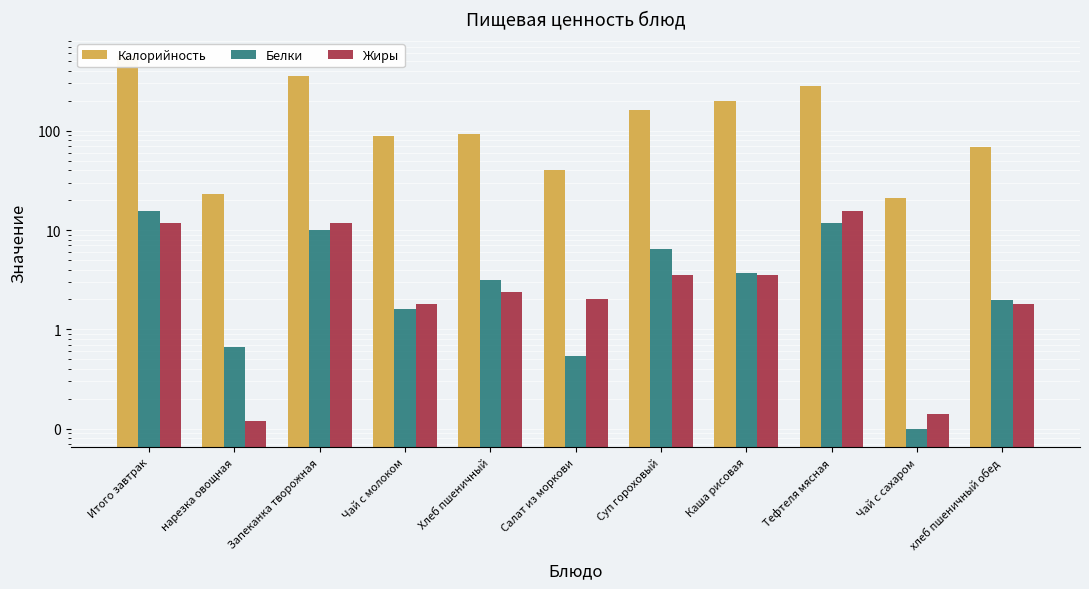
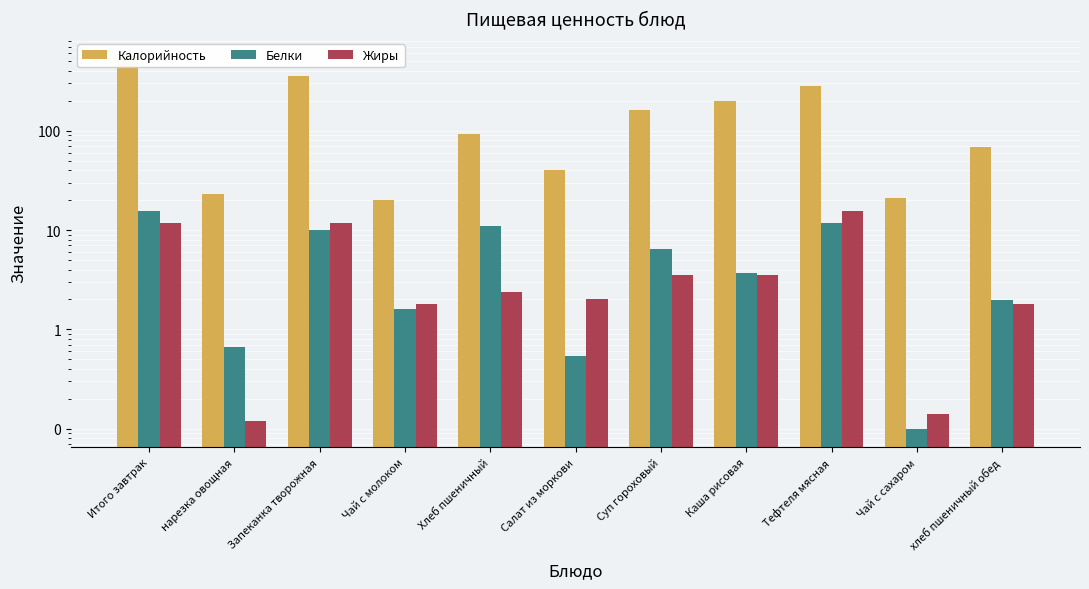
Калорийность, Чай с молоком: 90 -> 20
Белки, Хлеб пшеничный: 3.2 -> 11
